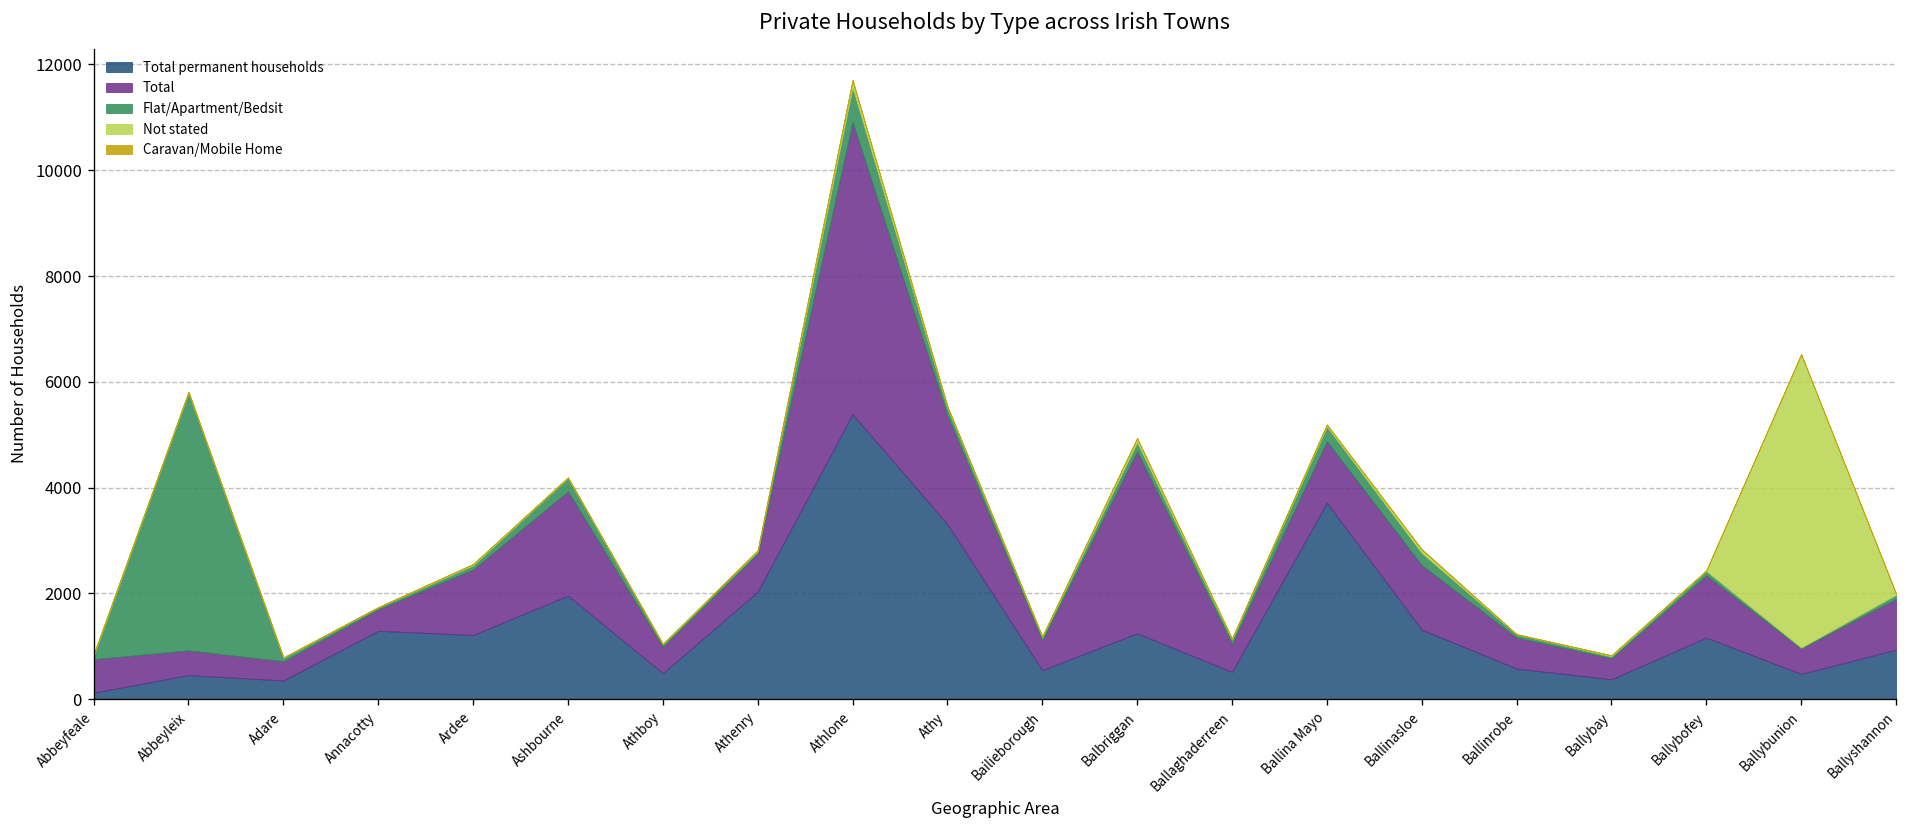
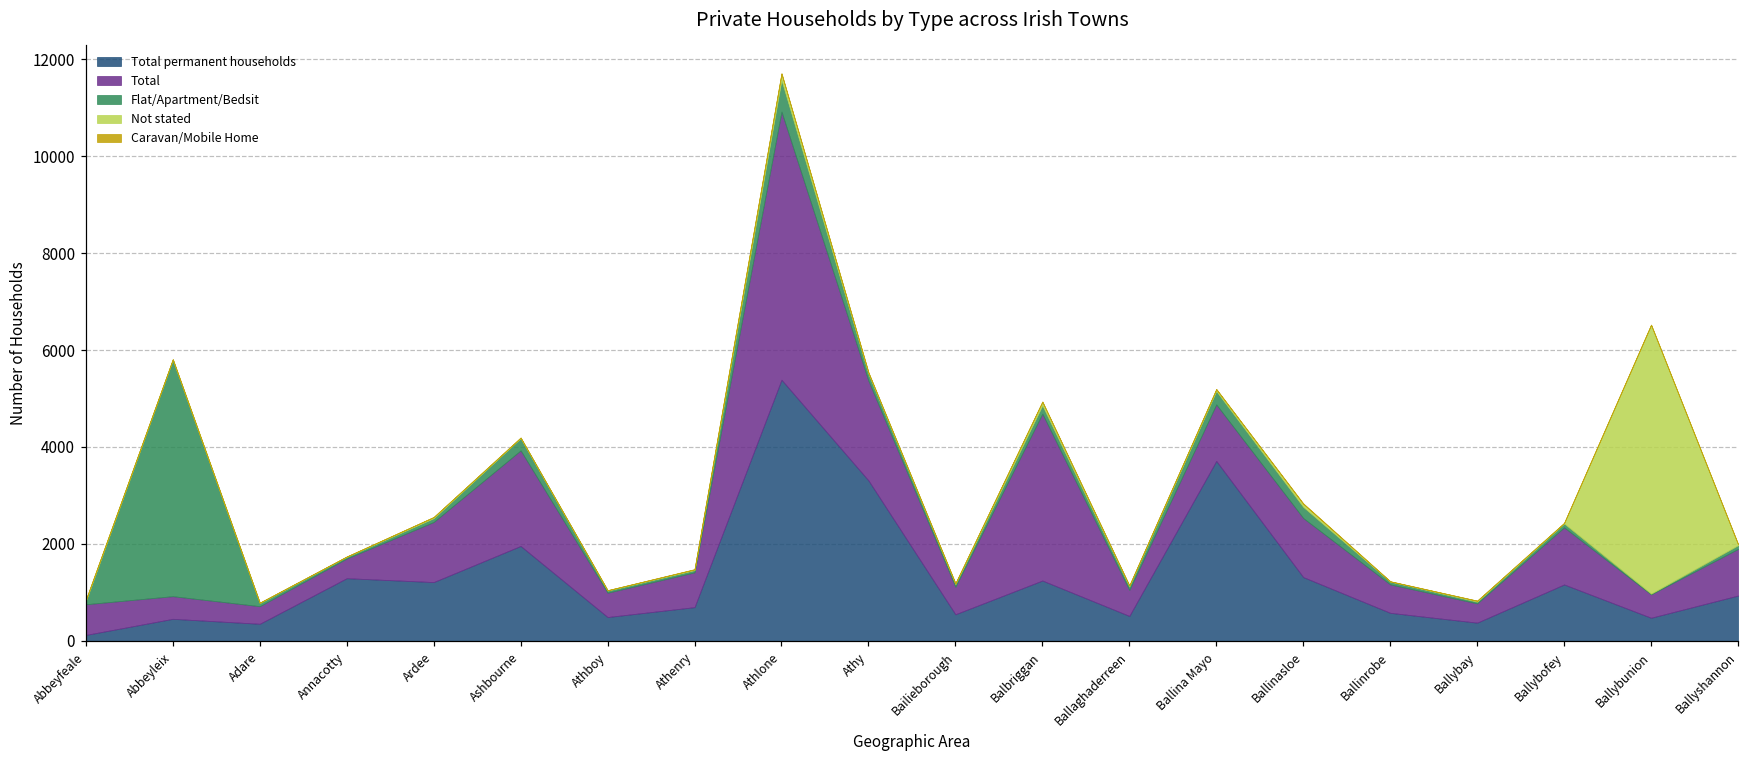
Total permanent households, Athenry: 2000 -> 700
